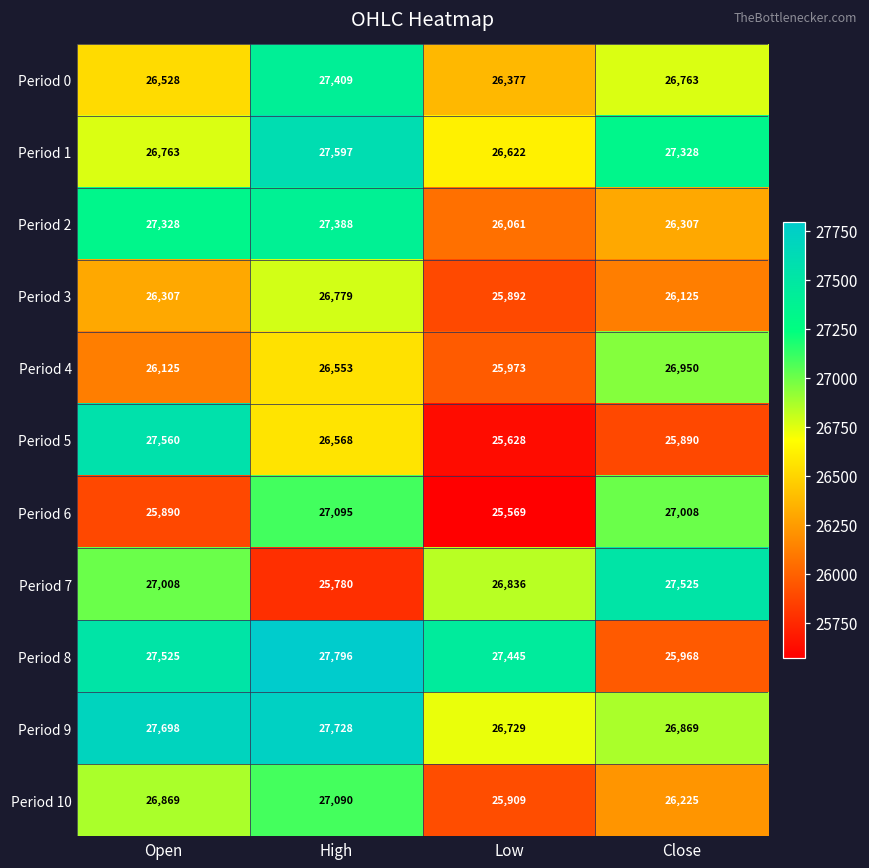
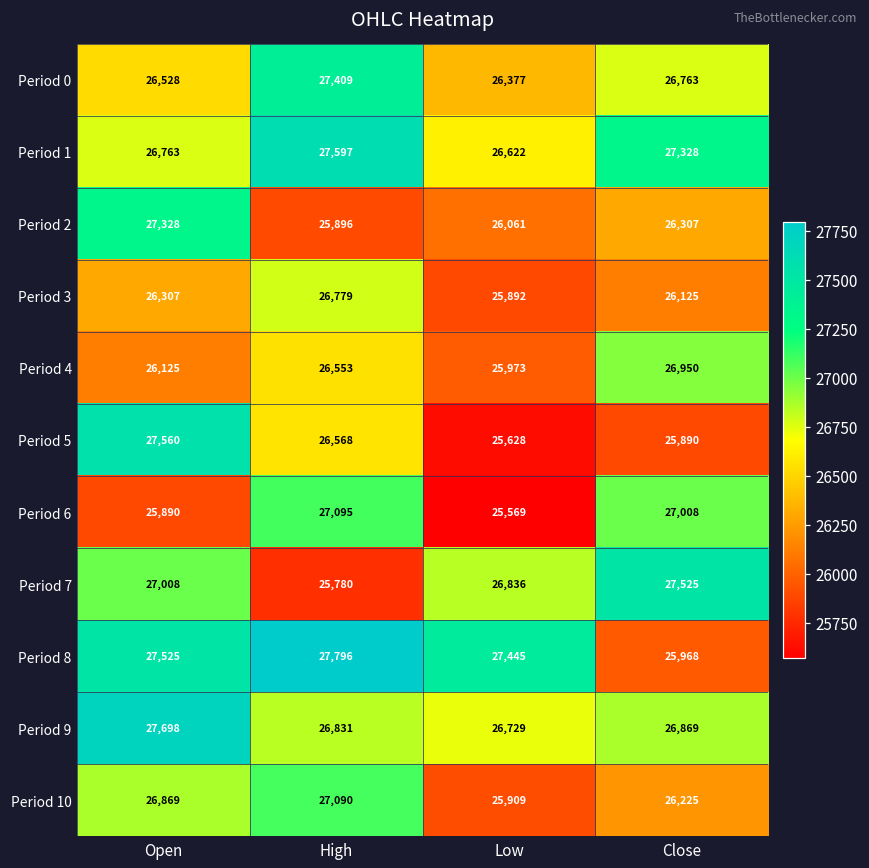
Period 2, High: 27,388 -> 25,896
Period 9, High: 27,728 -> 26,831
